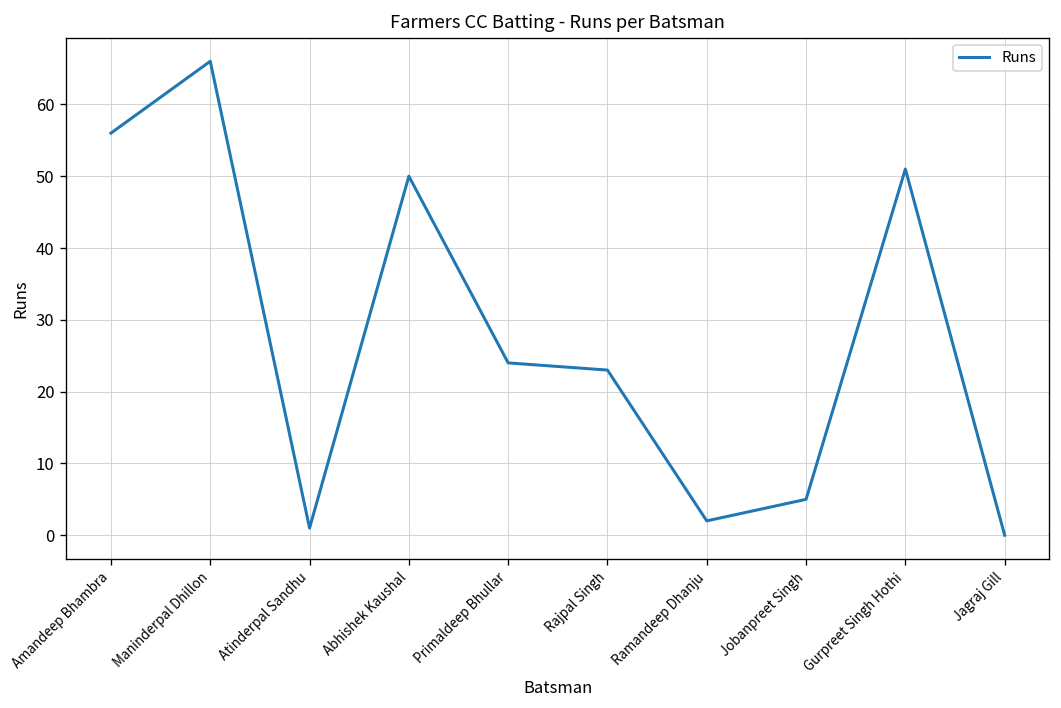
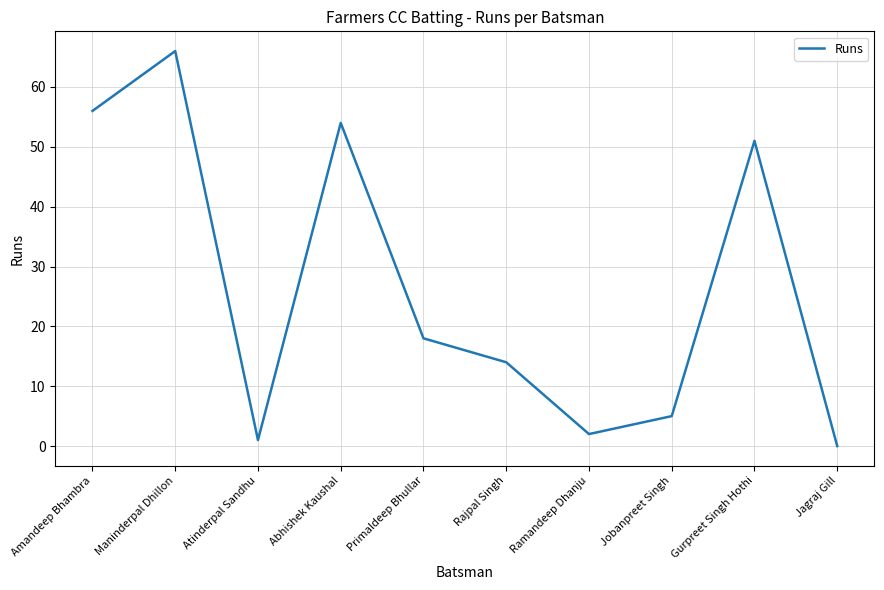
Abhishek Kaushal: 50 -> 54
Primaldeep Bhullar: 24 -> 18
Rajpal Singh: 23 -> 14
